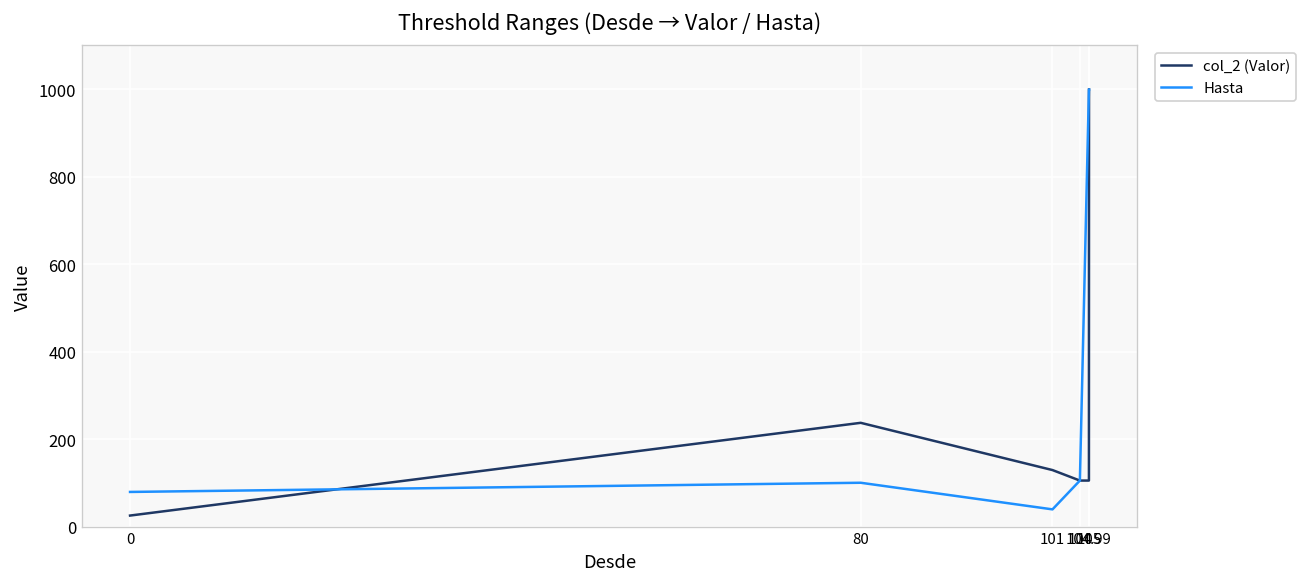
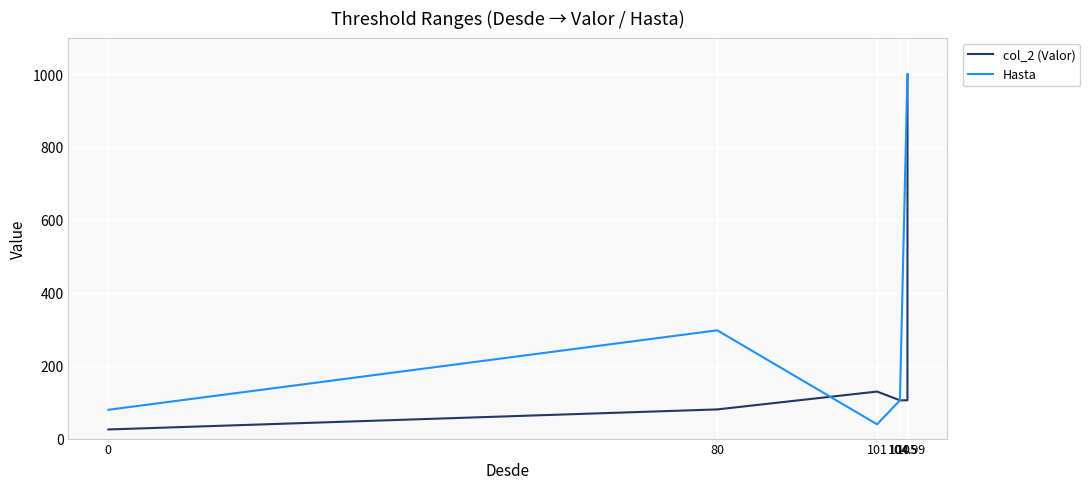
col_2 (Valor), 80: 240 -> 80
Hasta, 80: 100 -> 300
